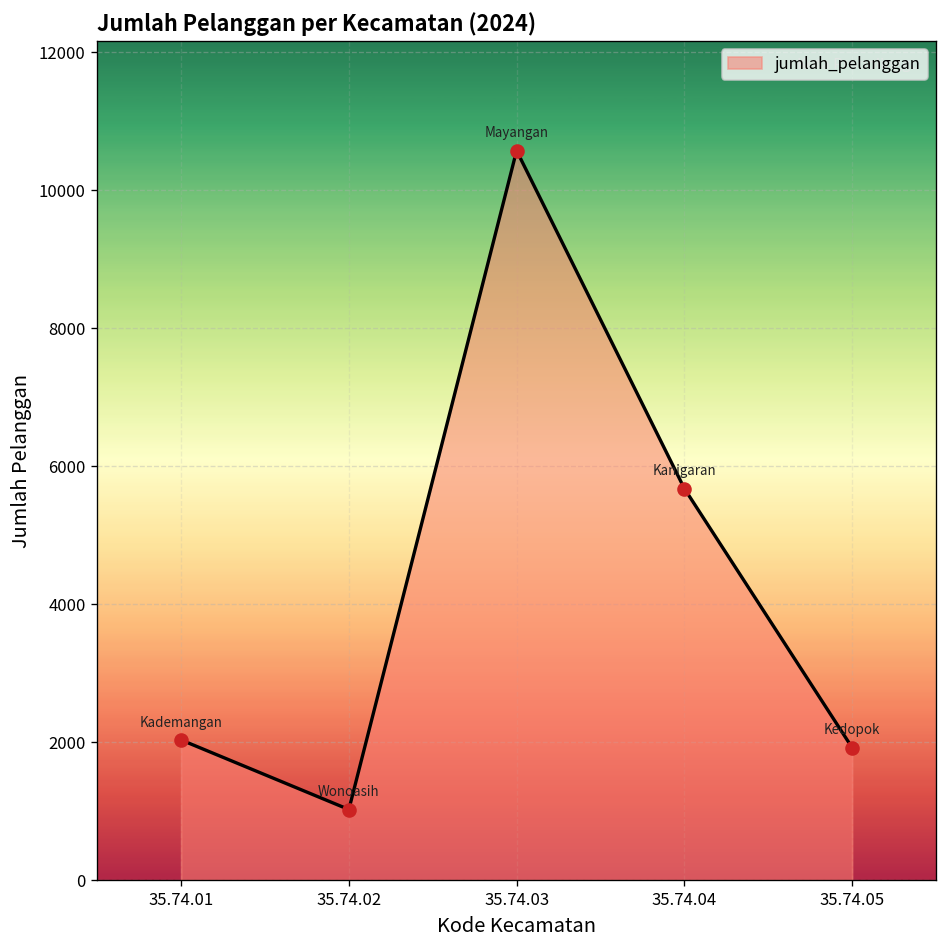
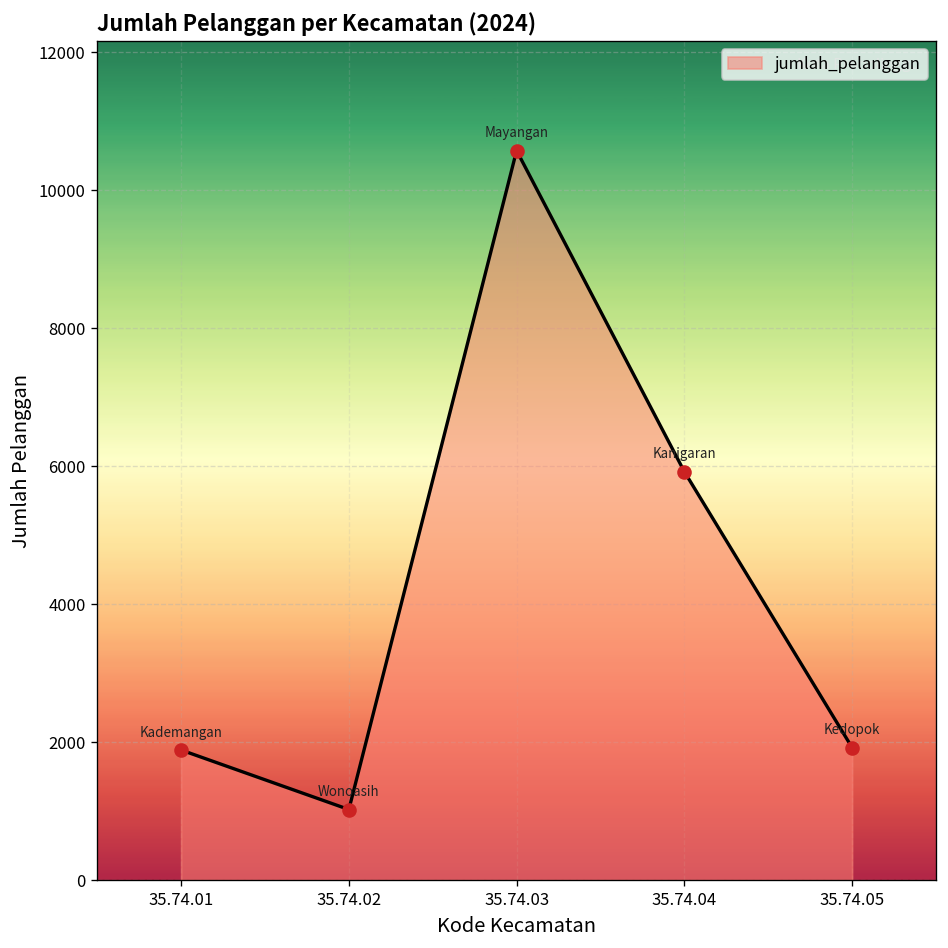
35.74.01: 2000 -> 1900
35.74.04: 5700 -> 5900
